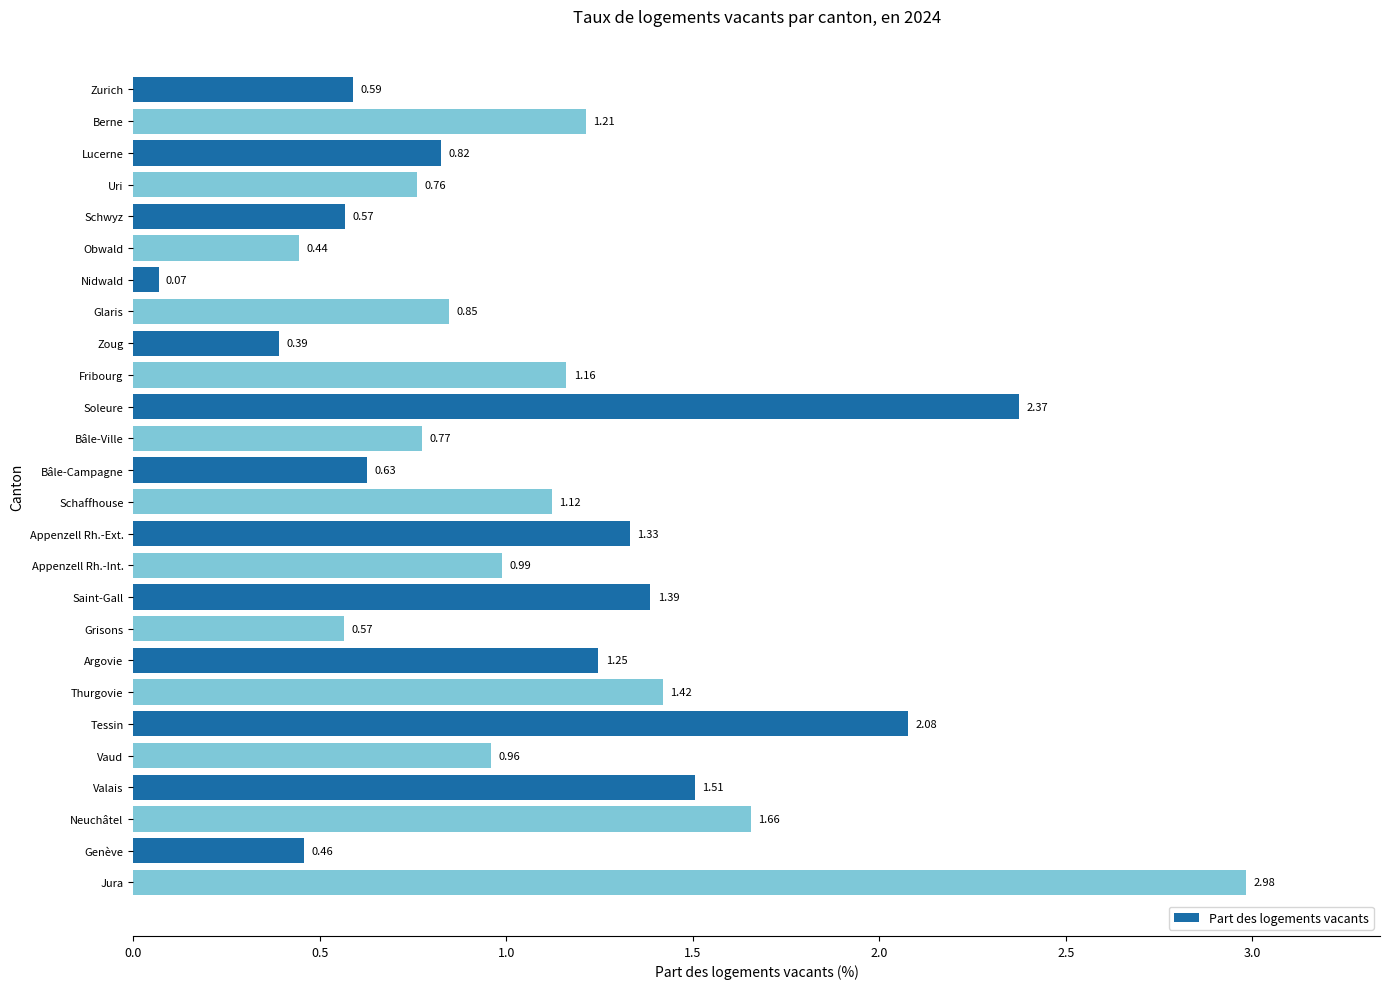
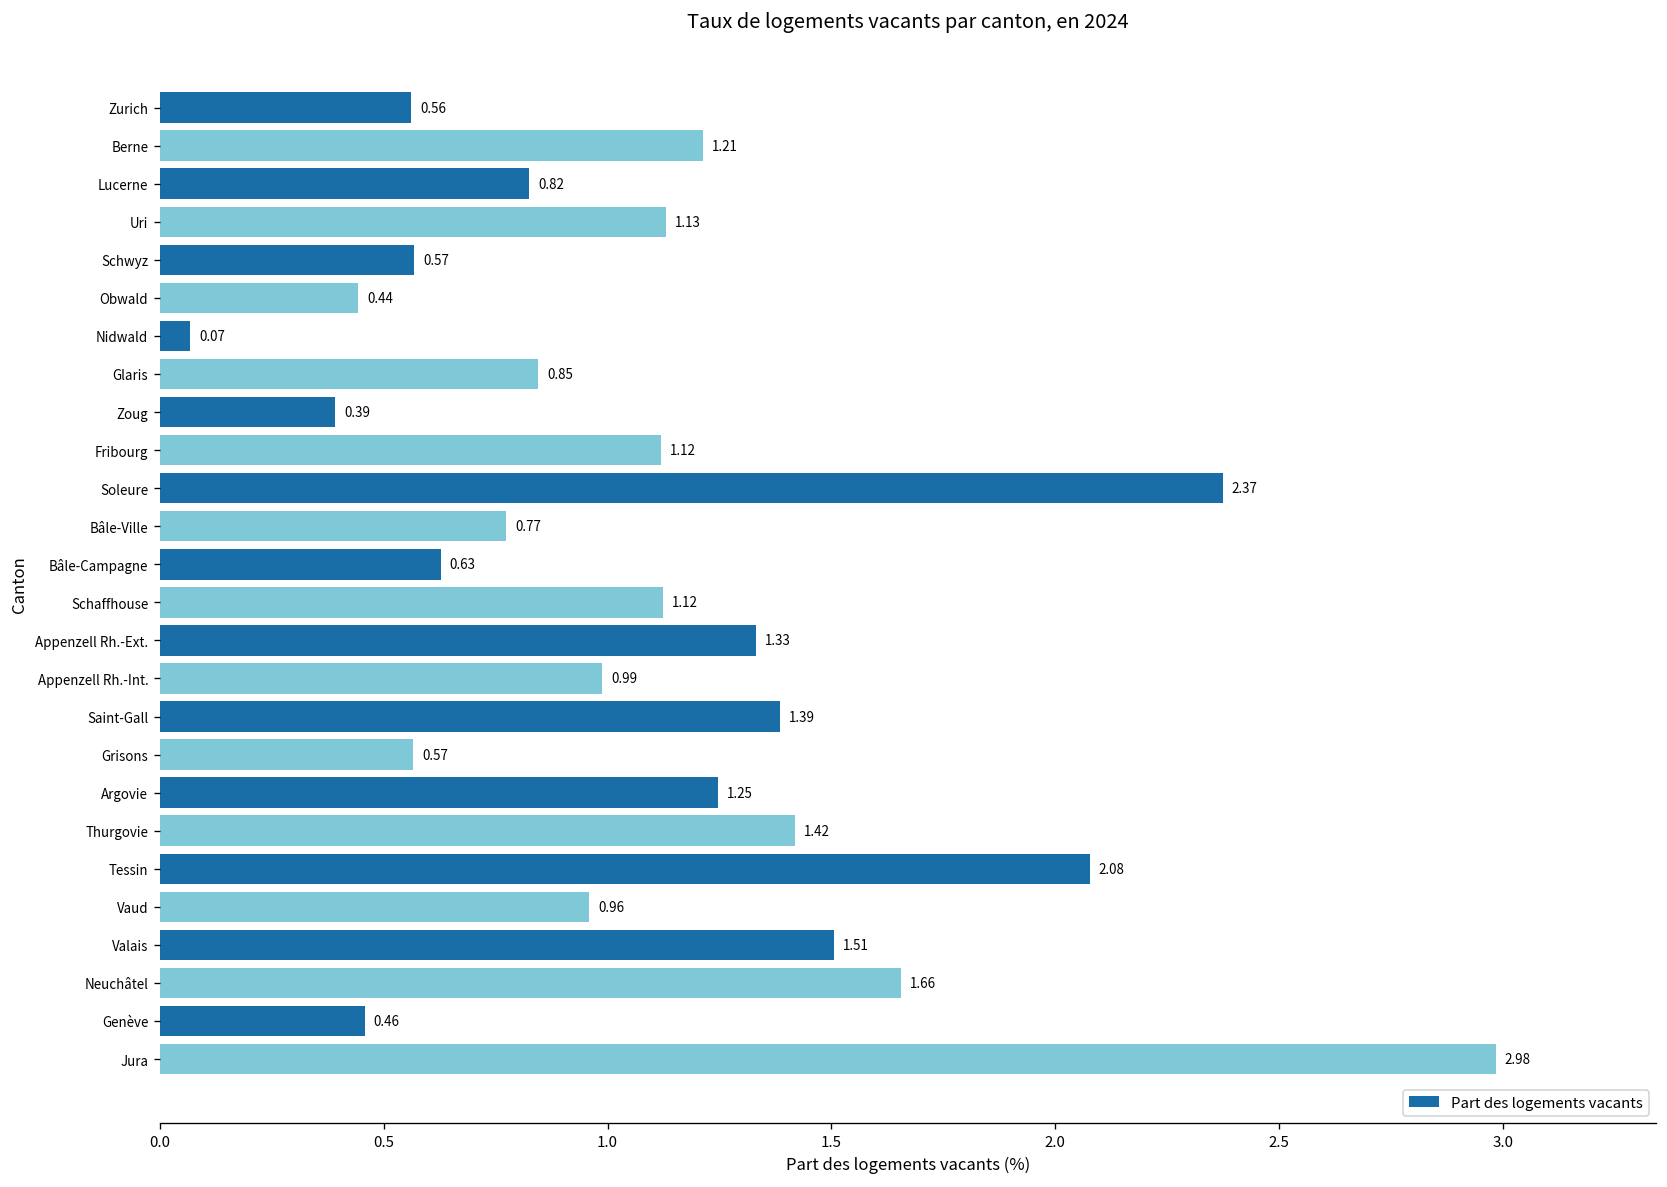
Zurich: 0.59 -> 0.56
Uri: 0.76 -> 1.13
Fribourg: 1.16 -> 1.12
